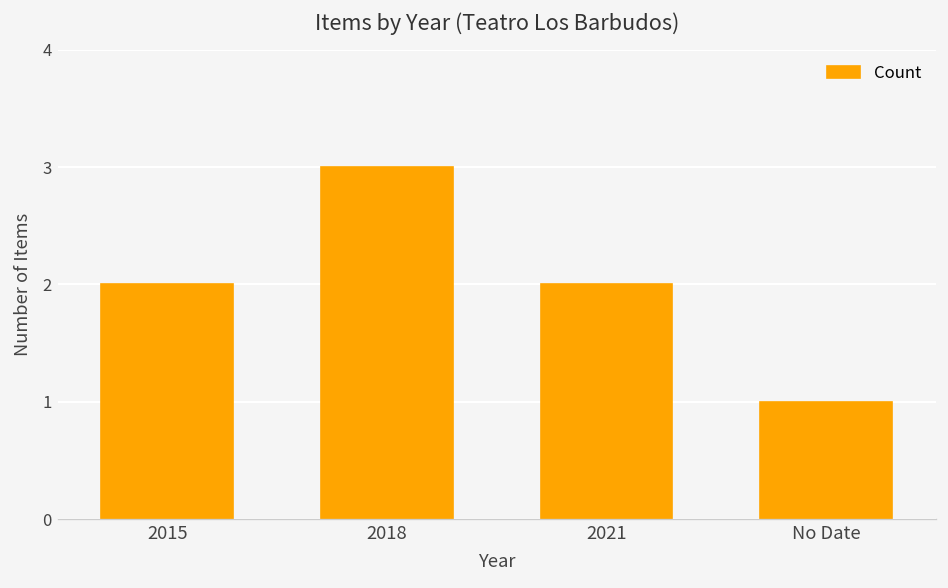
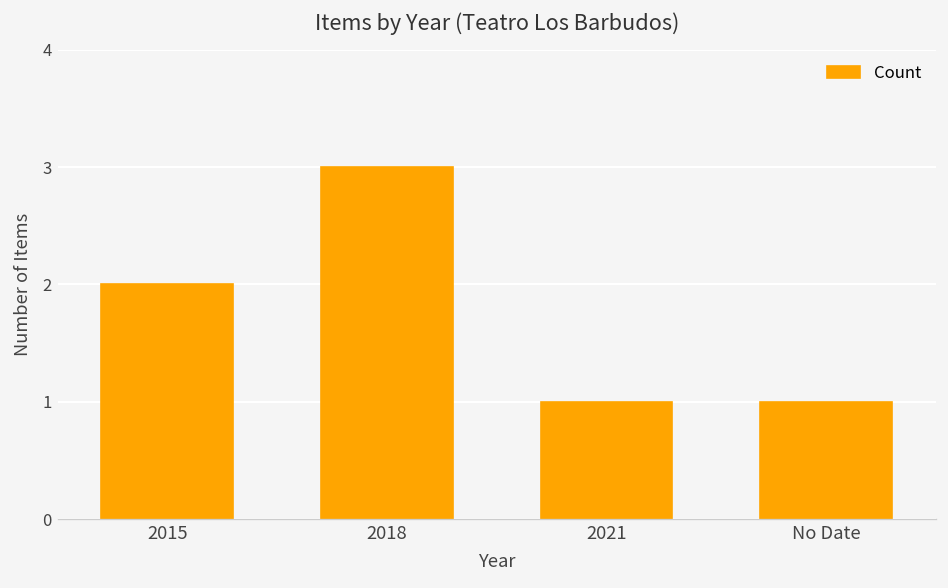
2021: 2 -> 1
